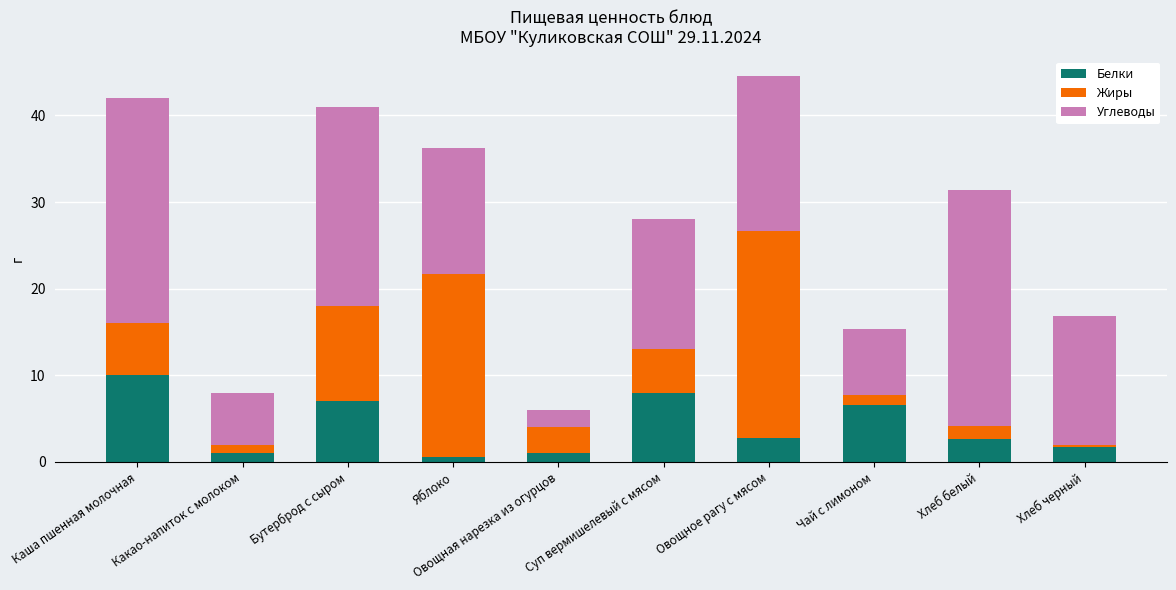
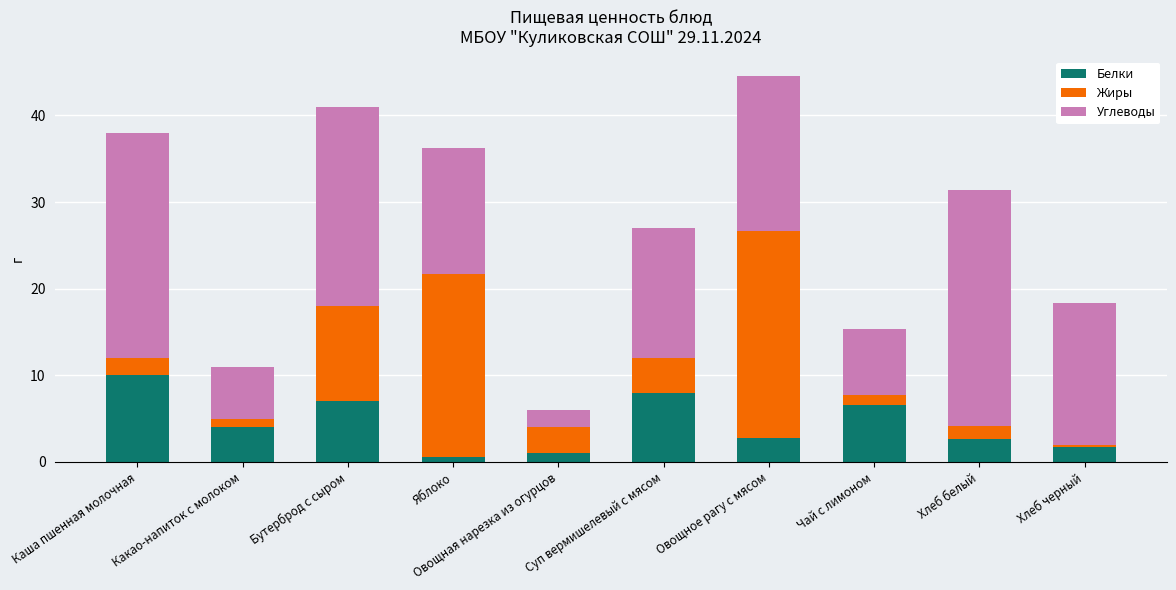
Жиры, Каша пшенная молочная: 6 -> 2
Белки, Какао-напиток с молоком: 1 -> 4
Жиры, Суп вермишелевый с мясом: 5 -> 4
Углеводы, Хлеб черный: 15 -> 16
